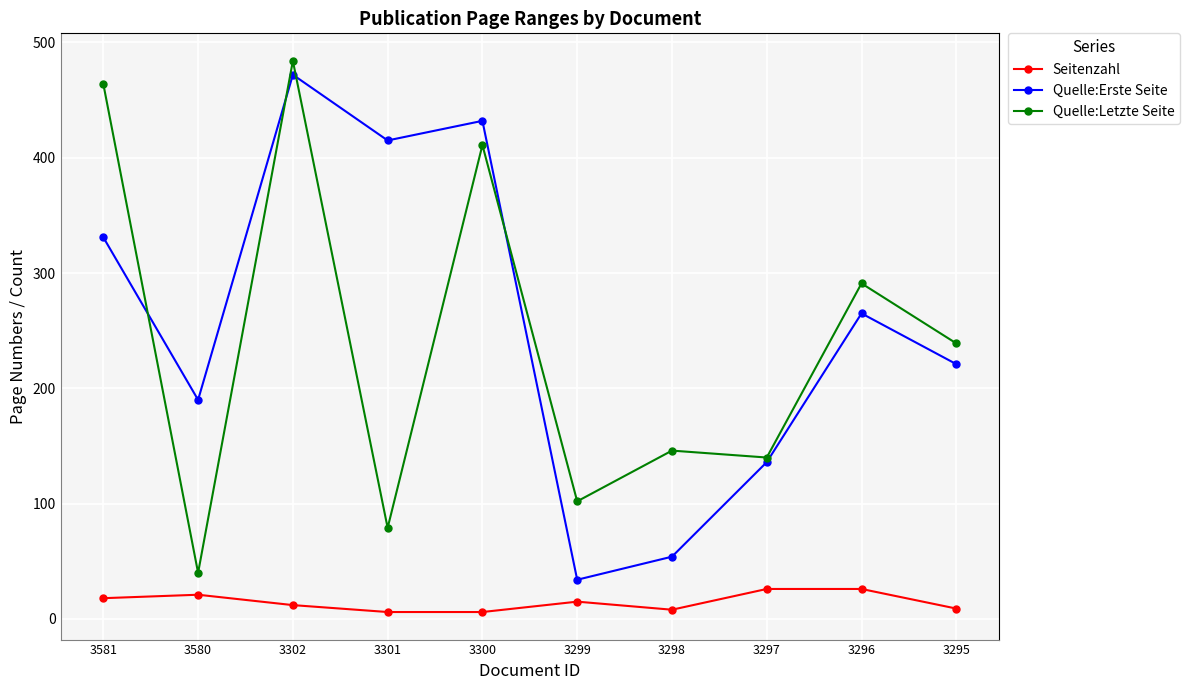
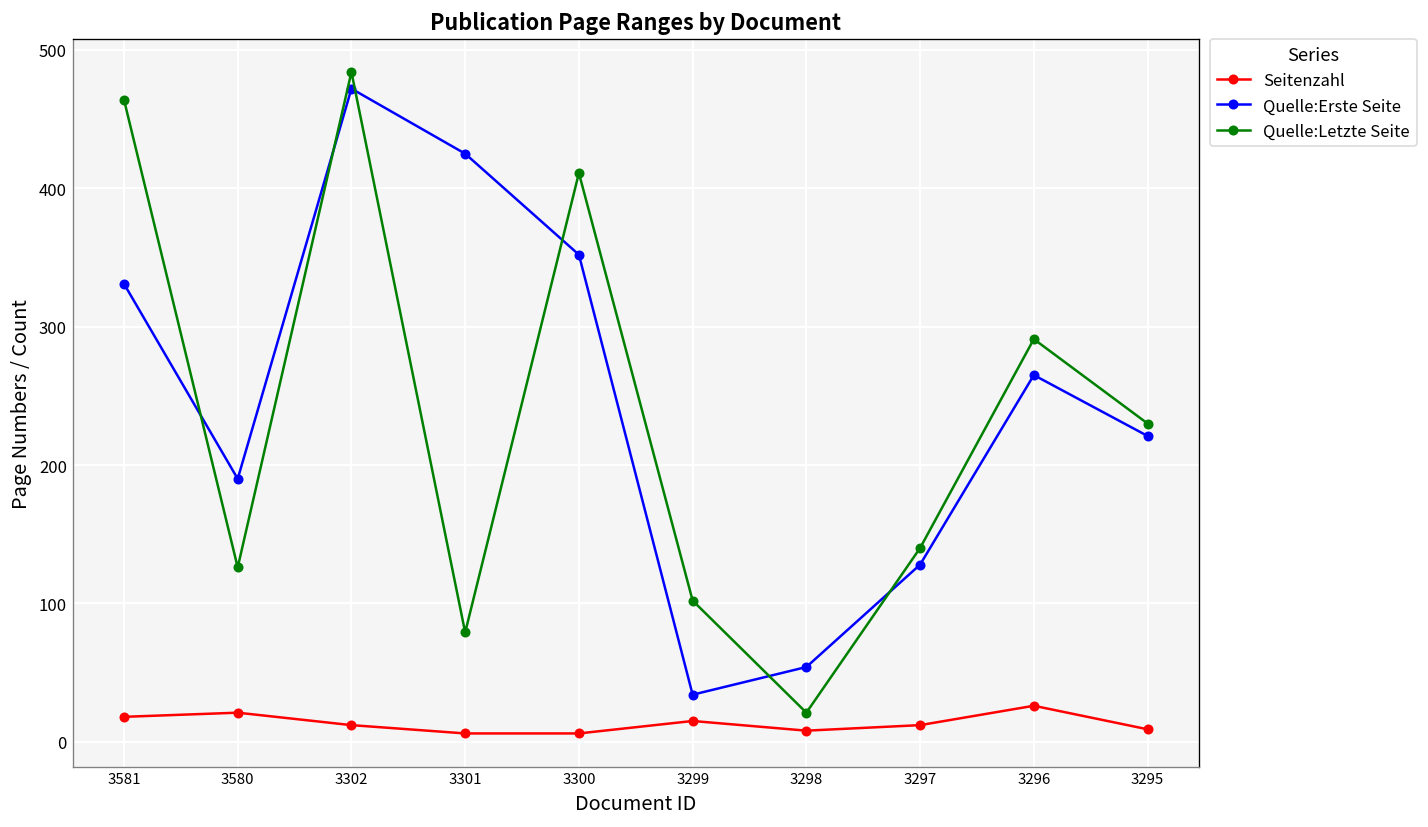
Quelle:Letzte Seite, 3580: 40 -> 126
Quelle:Erste Seite, 3301: 415 -> 425
Quelle:Erste Seite, 3300: 432 -> 352
Quelle:Letzte Seite, 3298: 146 -> 21
Seitenzahl, 3297: 26 -> 12
Quelle:Erste Seite, 3297: 136 -> 128
Quelle:Letzte Seite, 3295: 239 -> 230
